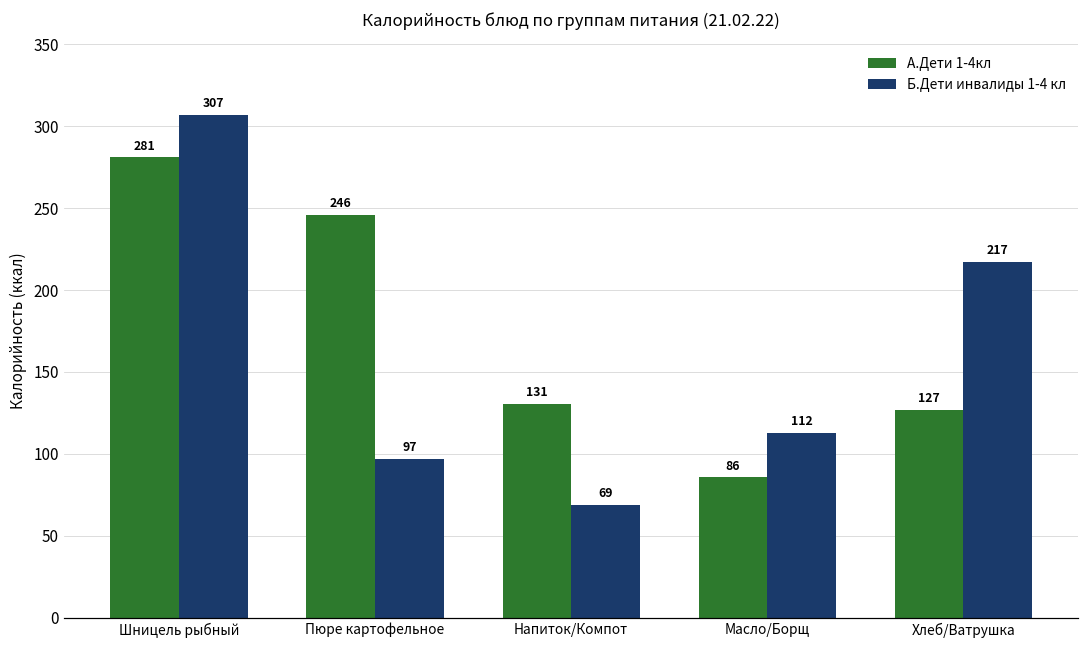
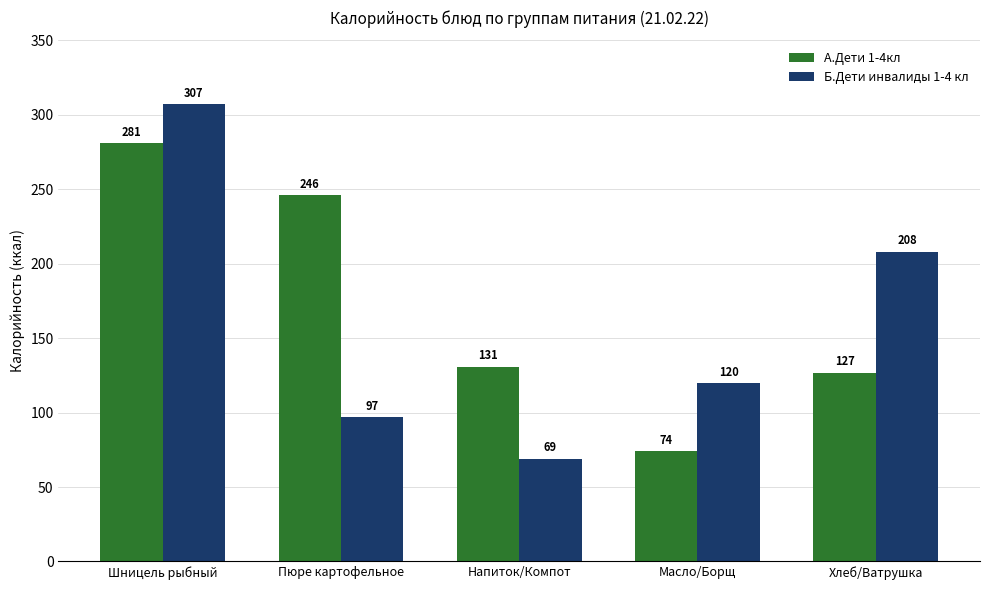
А.Дети 1-4кл, Масло/Борщ: 86 -> 74
Б.Дети инвалиды 1-4 кл, Масло/Борщ: 112 -> 120
Б.Дети инвалиды 1-4 кл, Хлеб/Ватрушка: 217 -> 208
